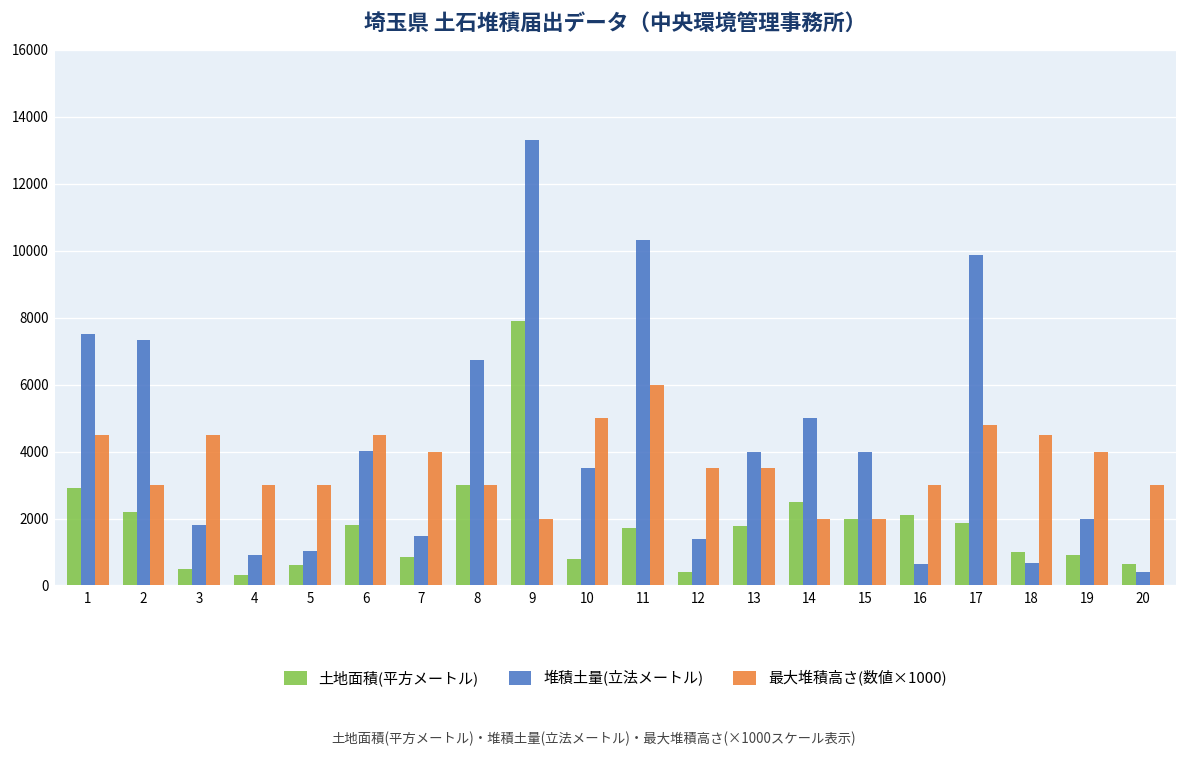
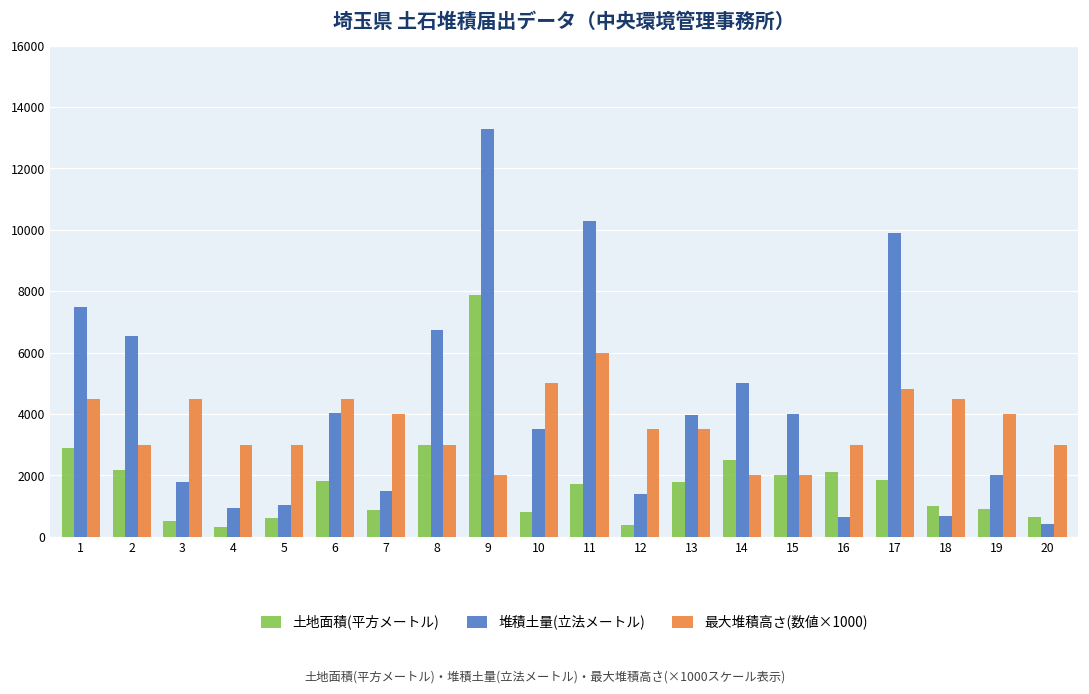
堆積土量(立法メートル), 2: 7300 -> 6500
